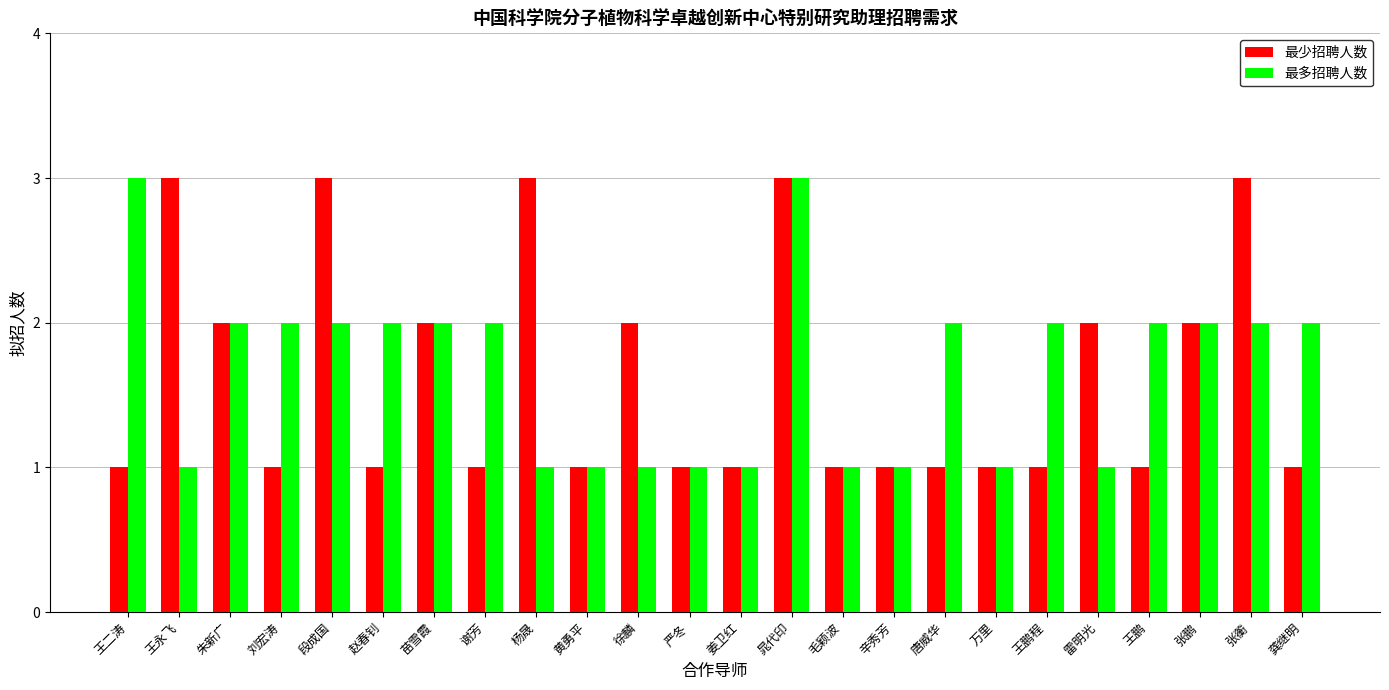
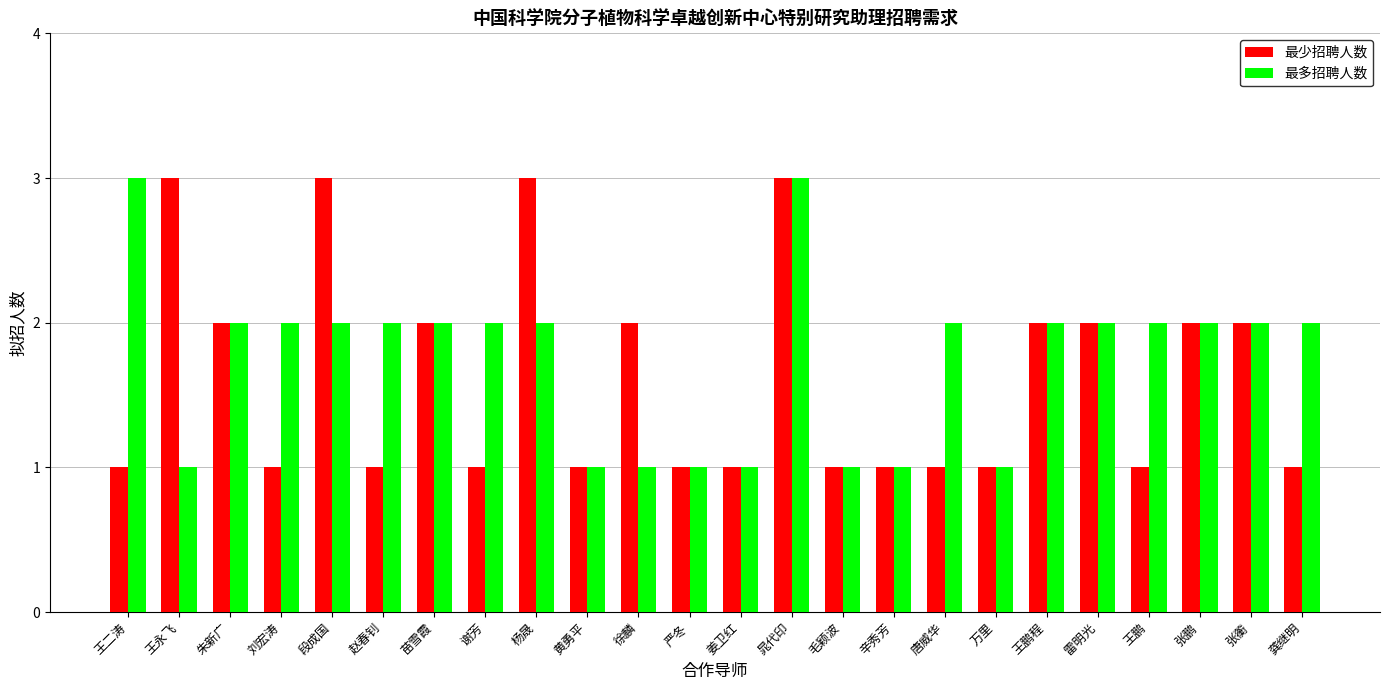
最多招聘人数, 杨晟: 1 -> 2
最少招聘人数, 王鹏程: 1 -> 2
最多招聘人数, 雷明光: 1 -> 2
最少招聘人数, 张蘅: 3 -> 2
